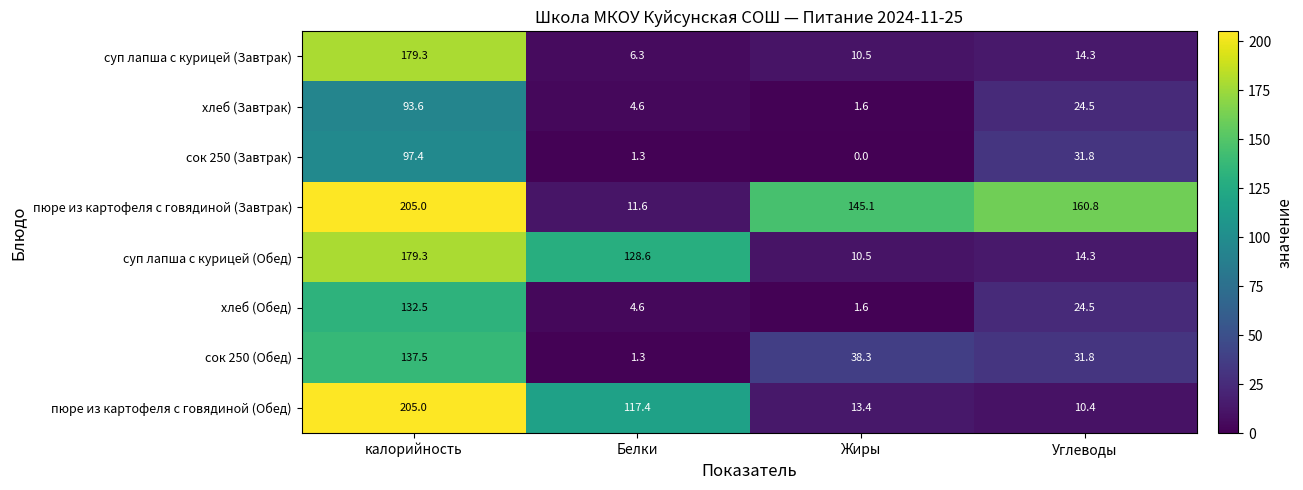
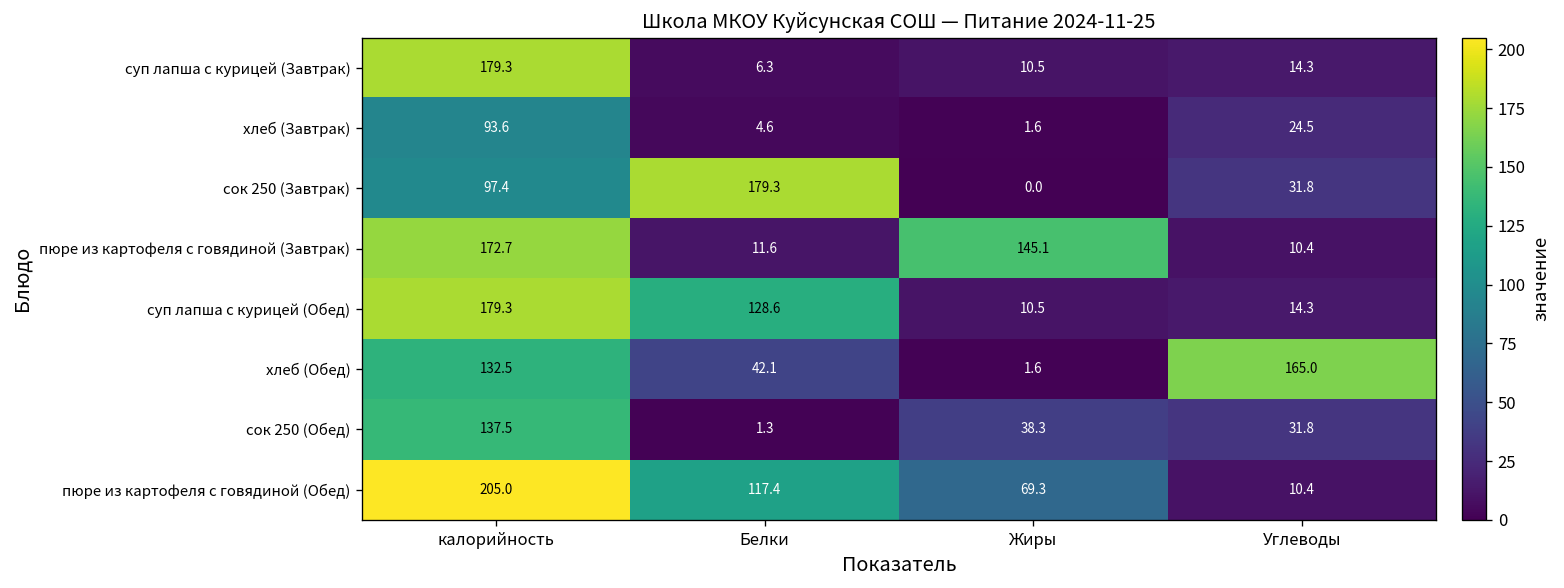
сок 250 (Завтрак), Белки: 1.3 -> 179.3
пюре из картофеля с говядиной (Завтрак), калорийность: 205.0 -> 172.7
пюре из картофеля с говядиной (Завтрак), Углеводы: 160.8 -> 10.4
хлеб (Обед), Белки: 4.6 -> 42.1
хлеб (Обед), Углеводы: 24.5 -> 165.0
пюре из картофеля с говядиной (Обед), Жиры: 13.4 -> 69.3
